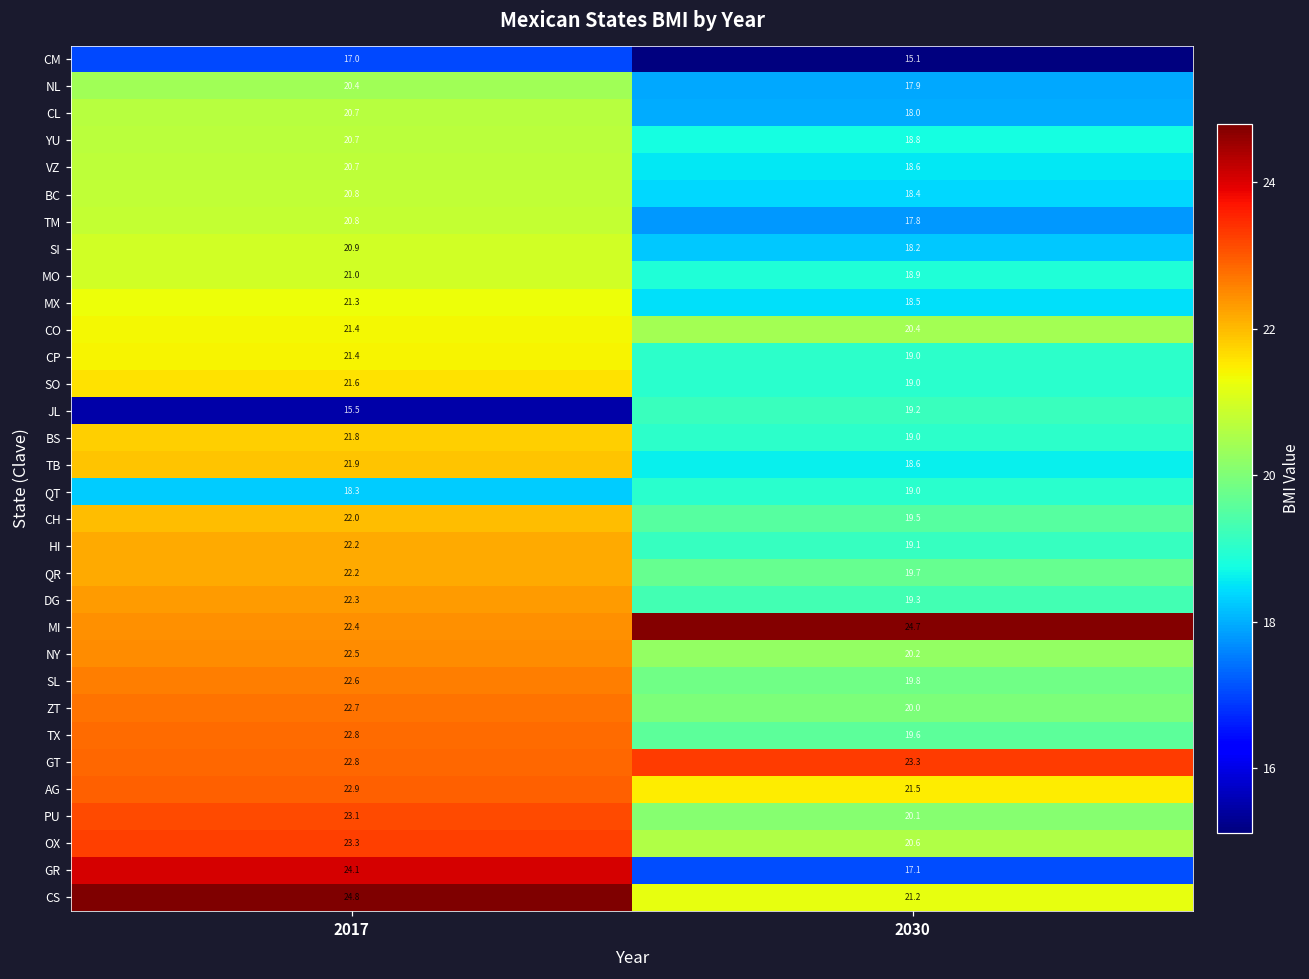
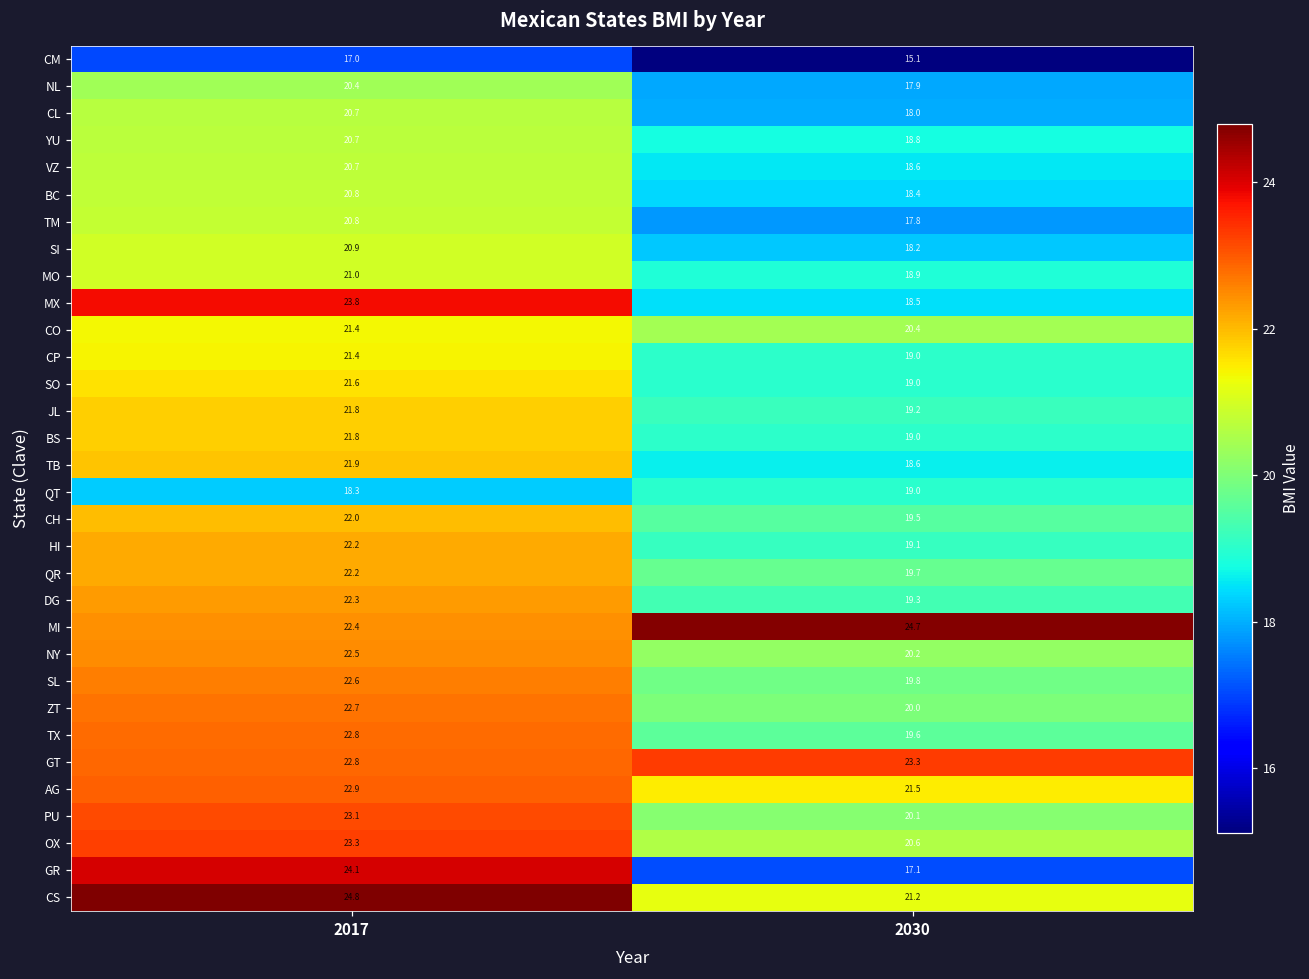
MX, 2017: 21.3 -> 23.8
JL, 2017: 15.5 -> 21.8
